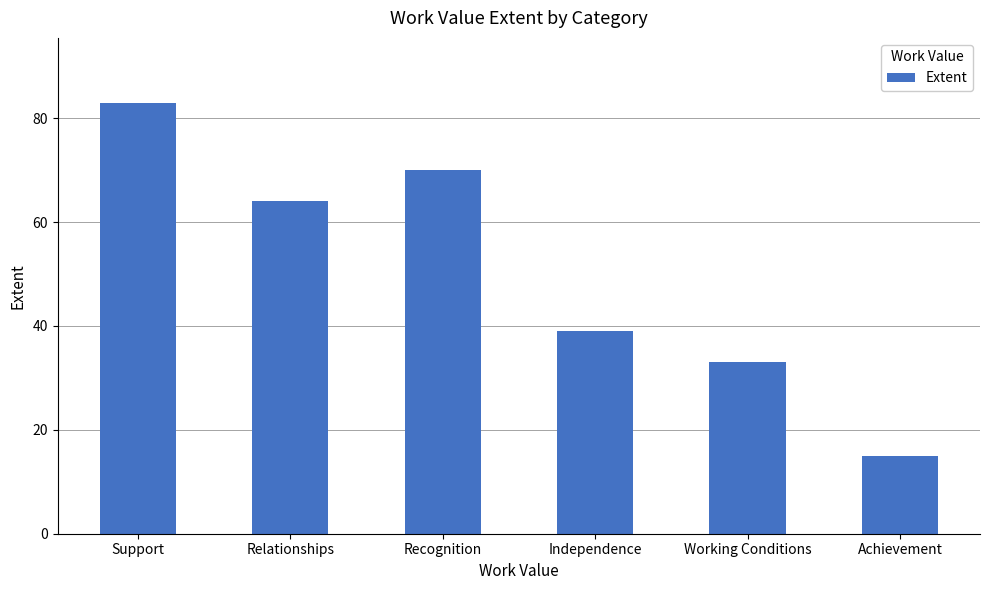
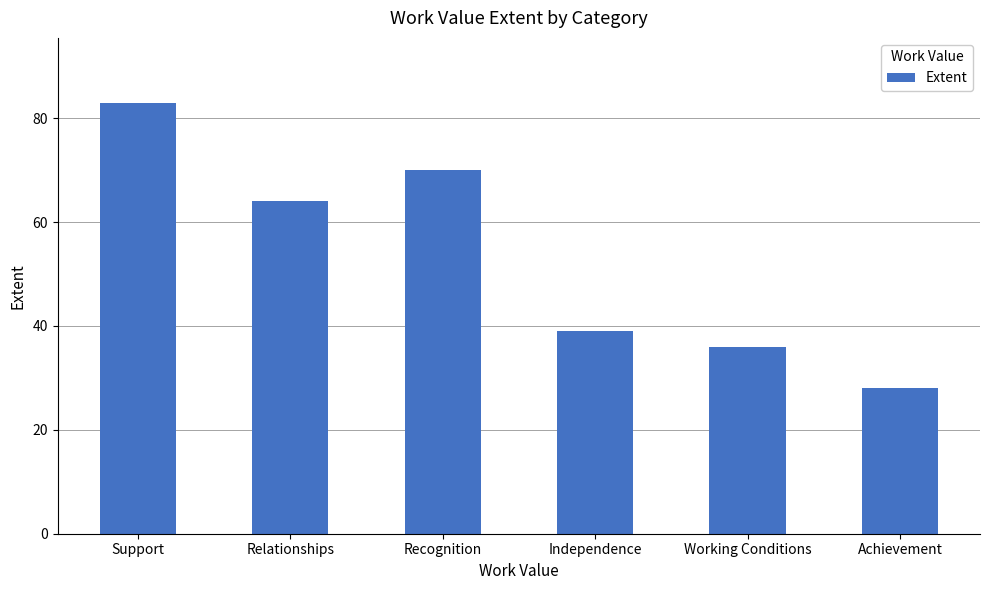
Working Conditions: 33 -> 36
Achievement: 15 -> 28
